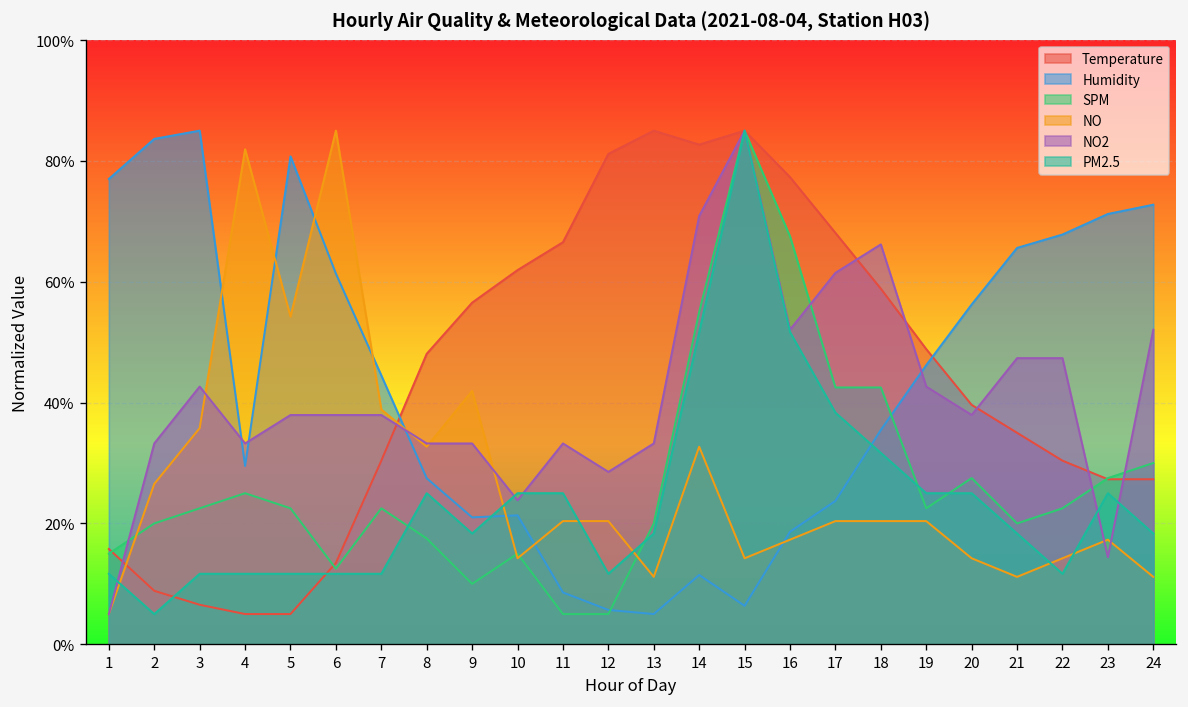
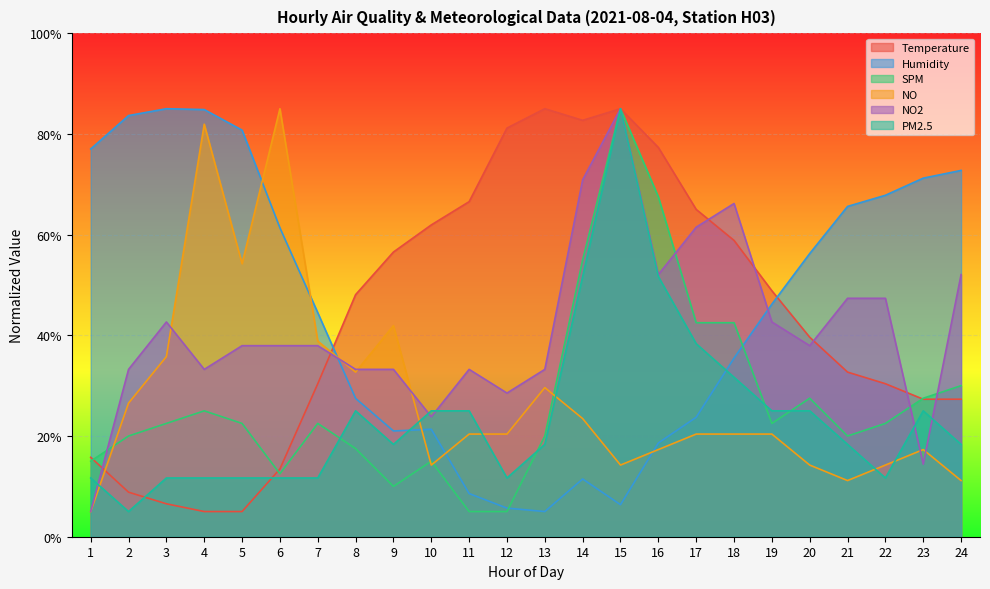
Humidity, 4: 30% -> 85%
NO, 13: 11% -> 30%
NO, 14: 33% -> 23%
Temperature, 17: 68% -> 65%
Temperature, 21: 35% -> 33%
